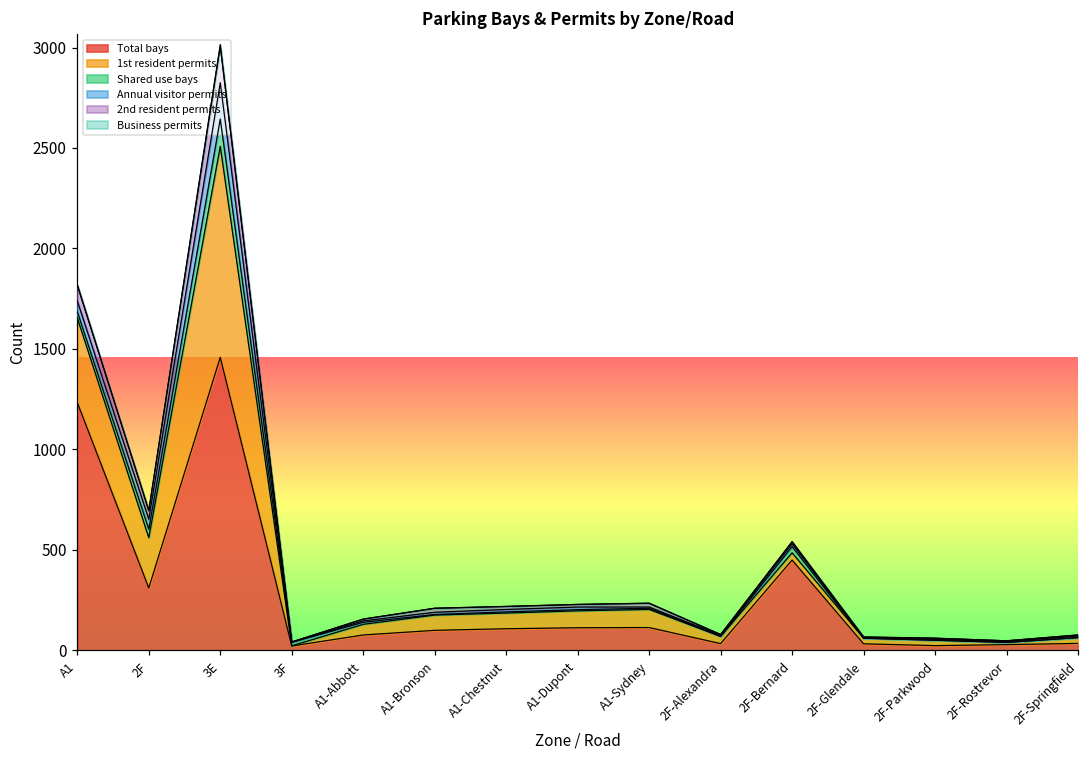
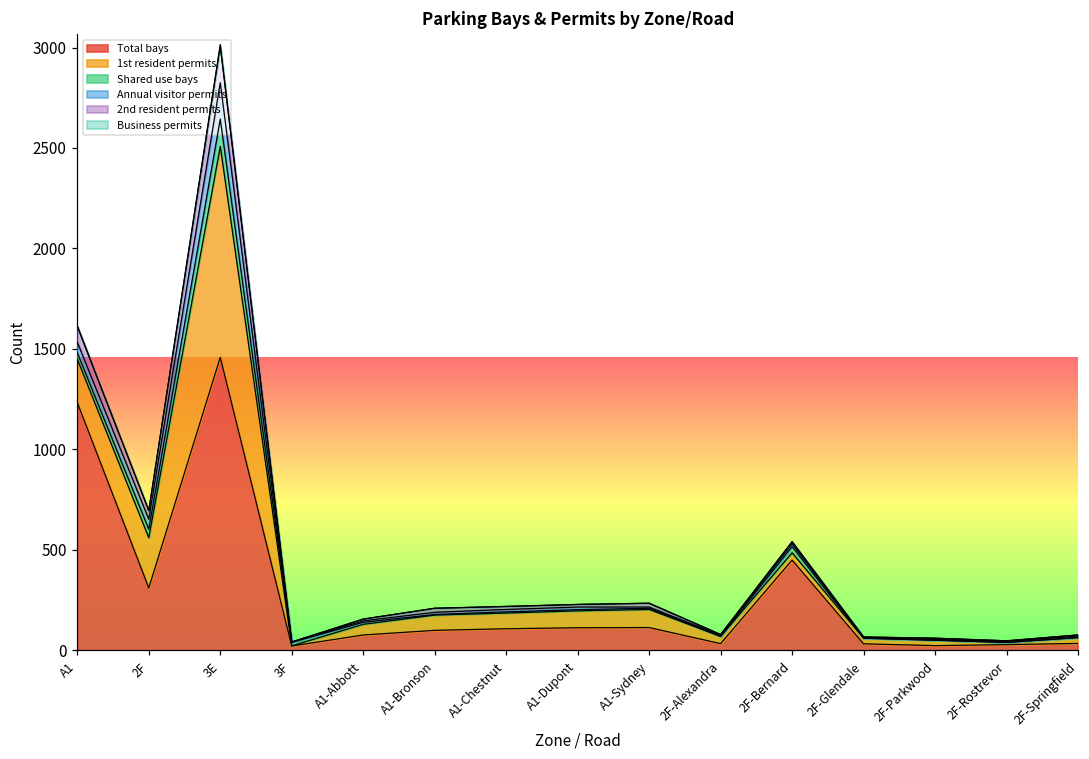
1st resident permits, A1: 420 -> 220
